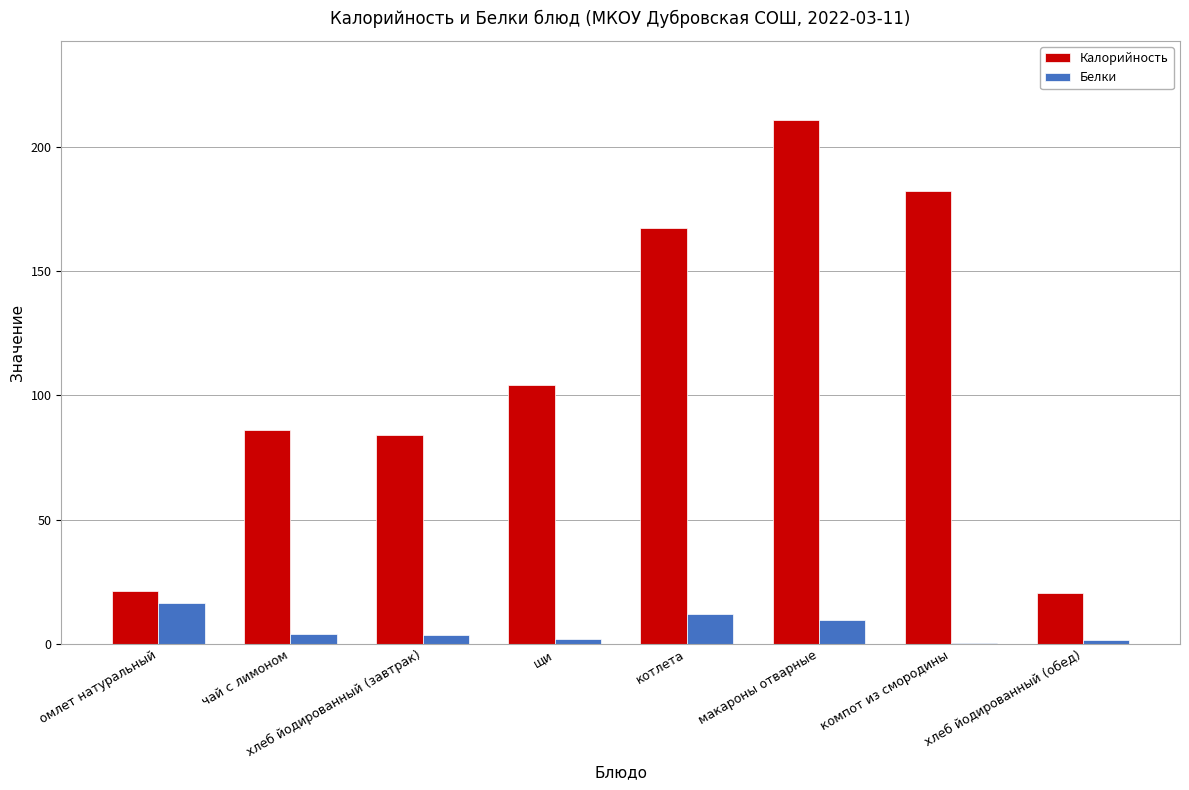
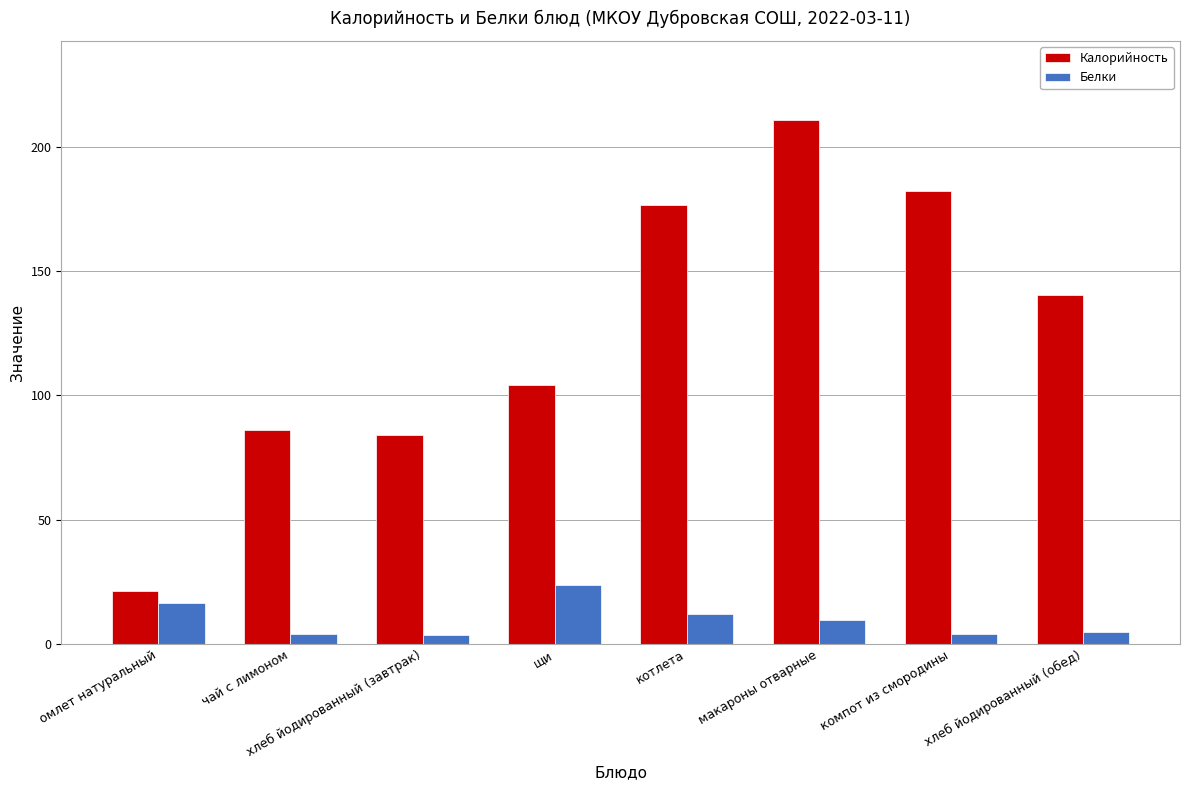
Белки, щи: 2 -> 24
Калорийность, котлета: 167 -> 177
Белки, компот из смородины: 0 -> 4
Калорийность, хлеб йодированный (обед): 21 -> 141
Белки, хлеб йодированный (обед): 2 -> 5
